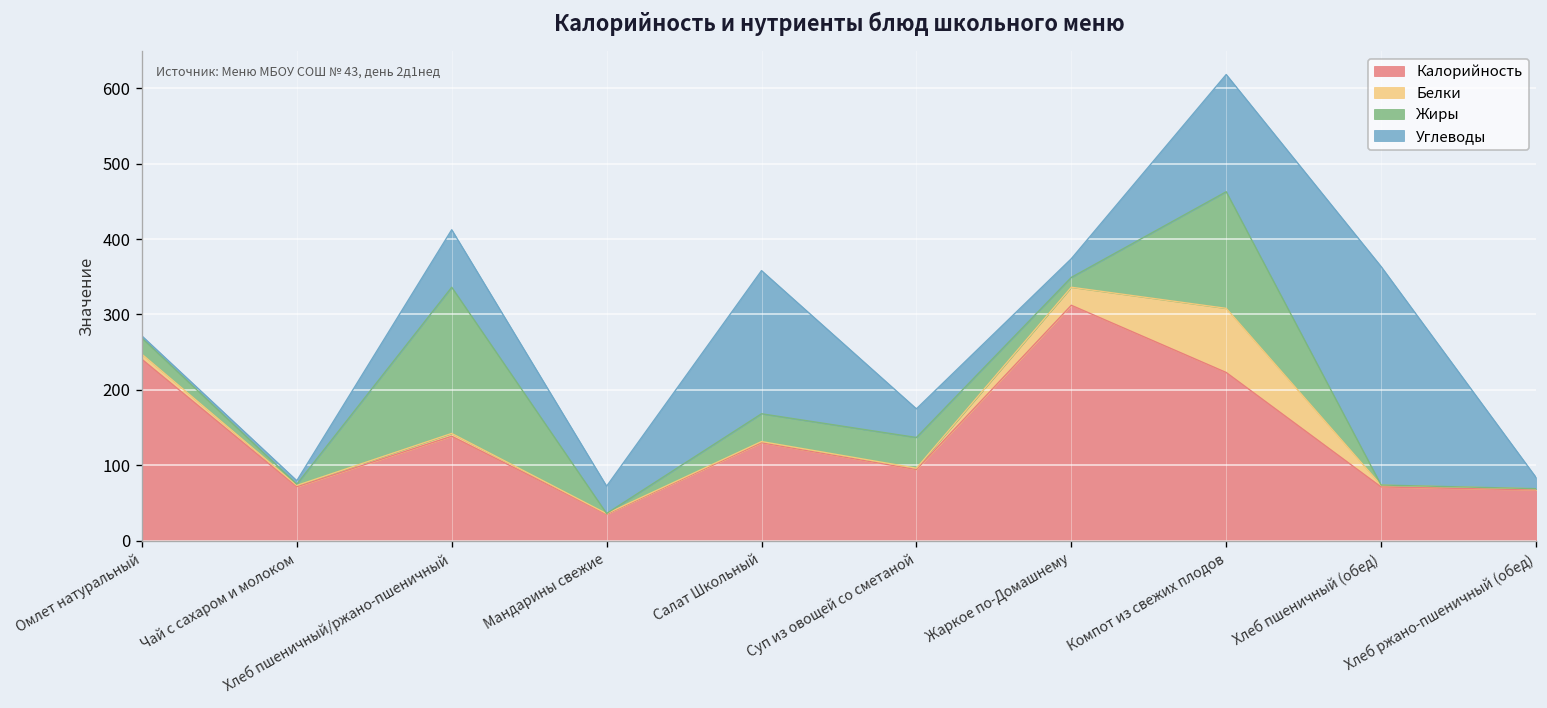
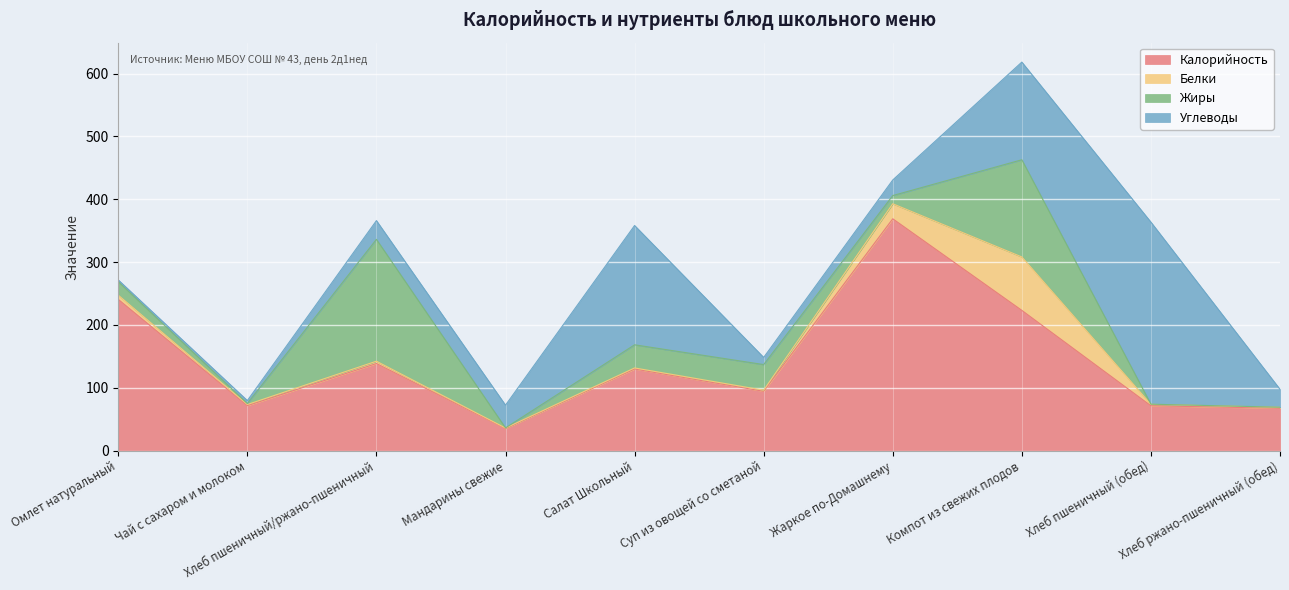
Углеводы, Хлеб пшеничный/ржано-пшеничный: 80 -> 30
Углеводы, Суп из овощей со сметаной: 40 -> 10
Калорийность, Жаркое по-Домашнему: 310 -> 370
Углеводы, Хлеб ржано-пшеничный (обед): 10 -> 30
